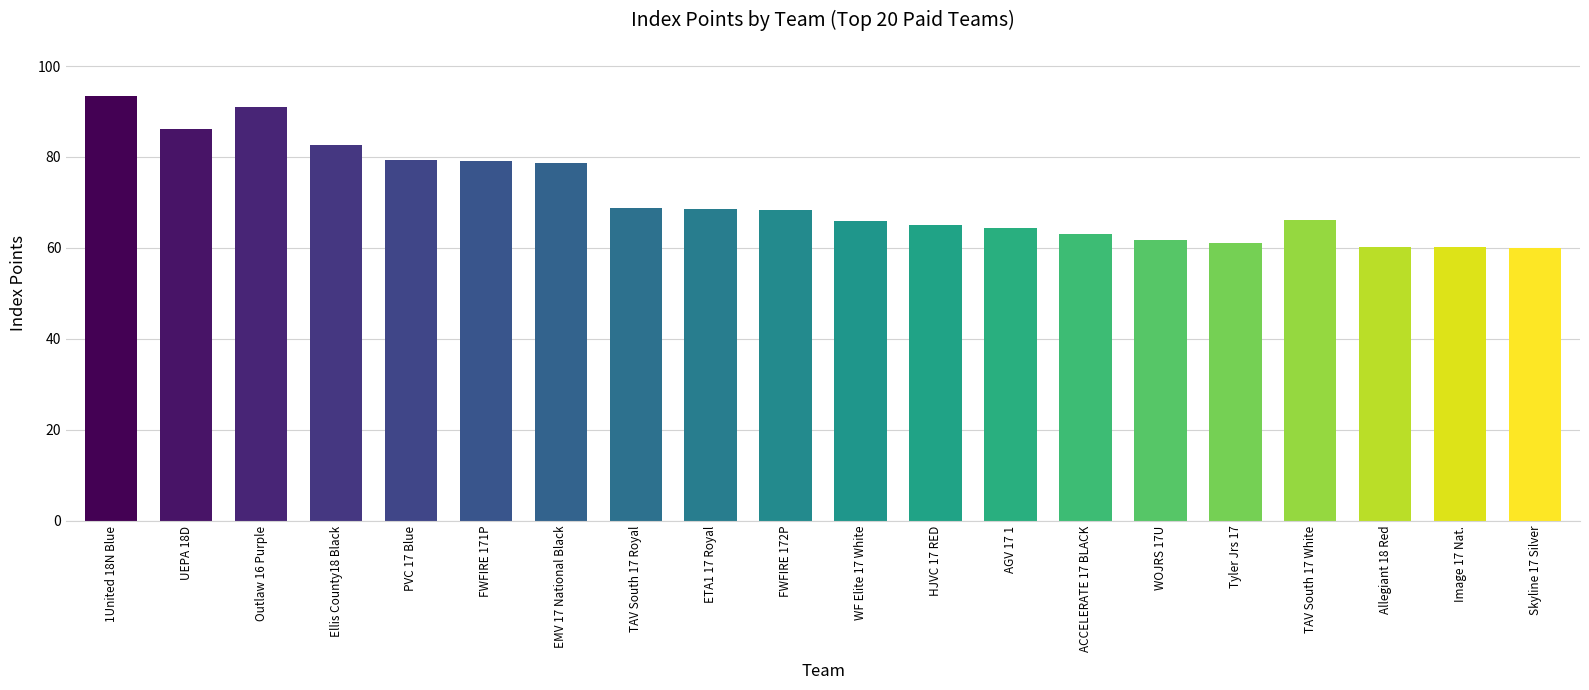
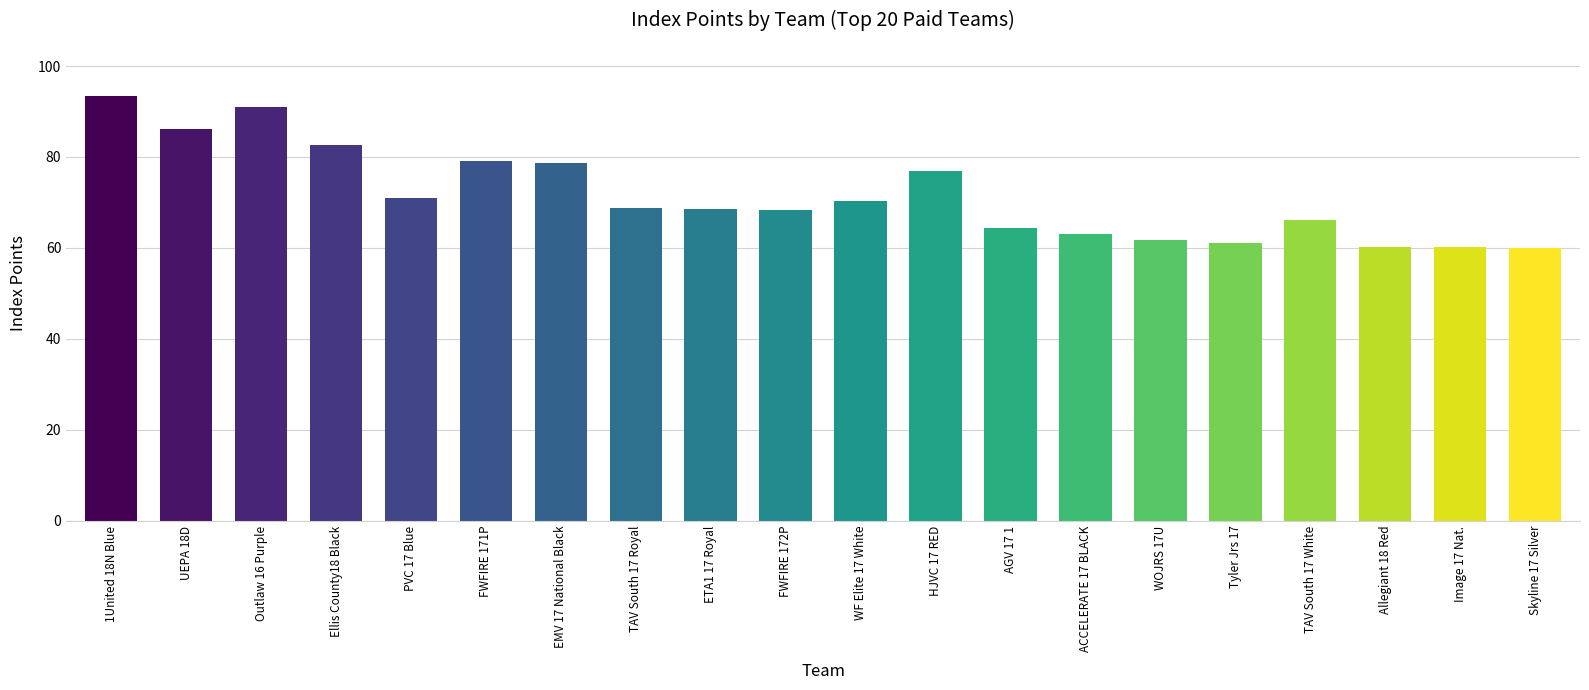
PVC 17 Blue: 79 -> 71
WF Elite 17 White: 66 -> 70
HJVC 17 RED: 65 -> 77
